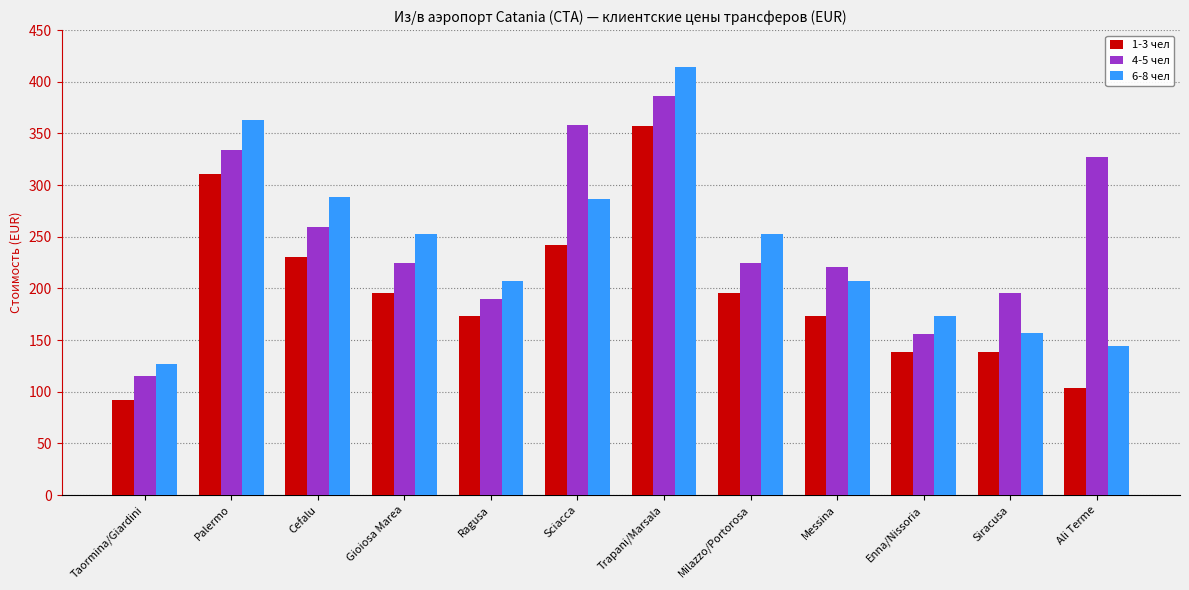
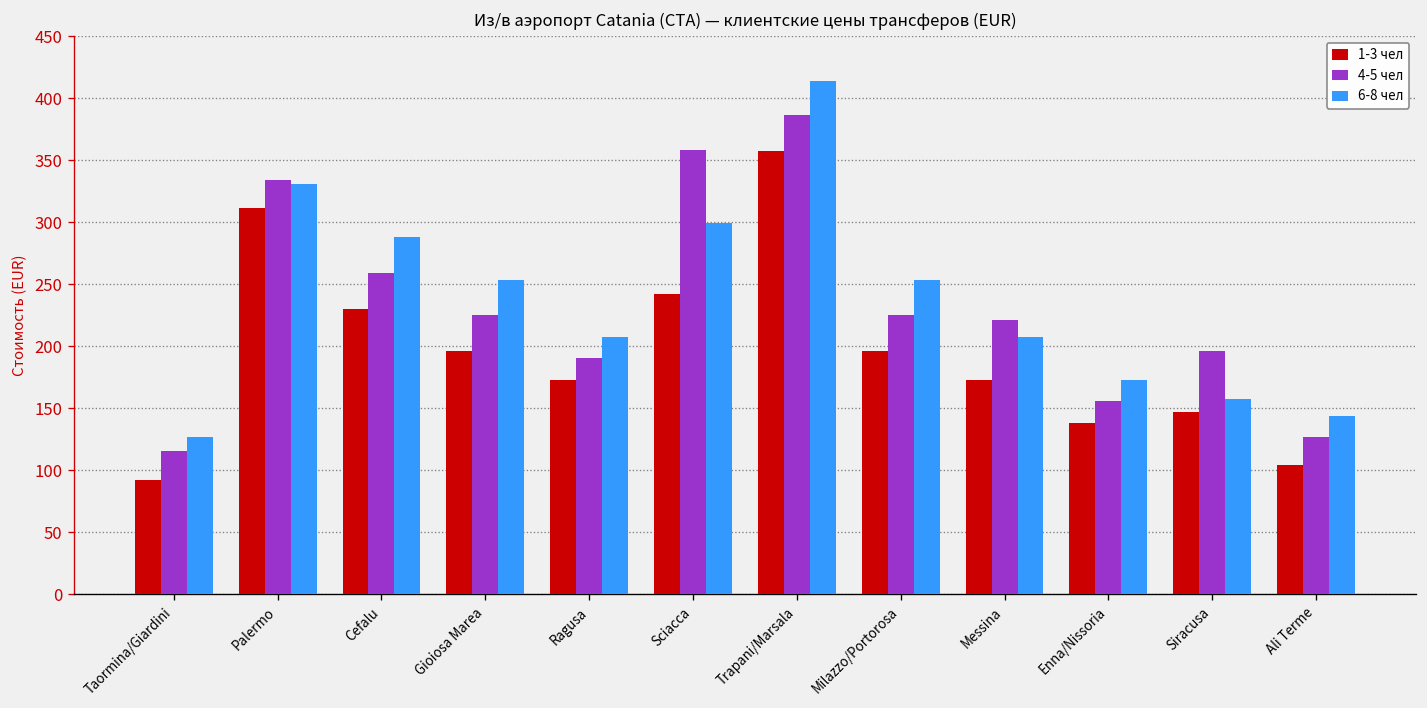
6-8 чел, Palermo: 363 -> 331
6-8 чел, Sciacca: 287 -> 299
1-3 чел, Siracusa: 138 -> 147
4-5 чел, Ali Terme: 327 -> 127
